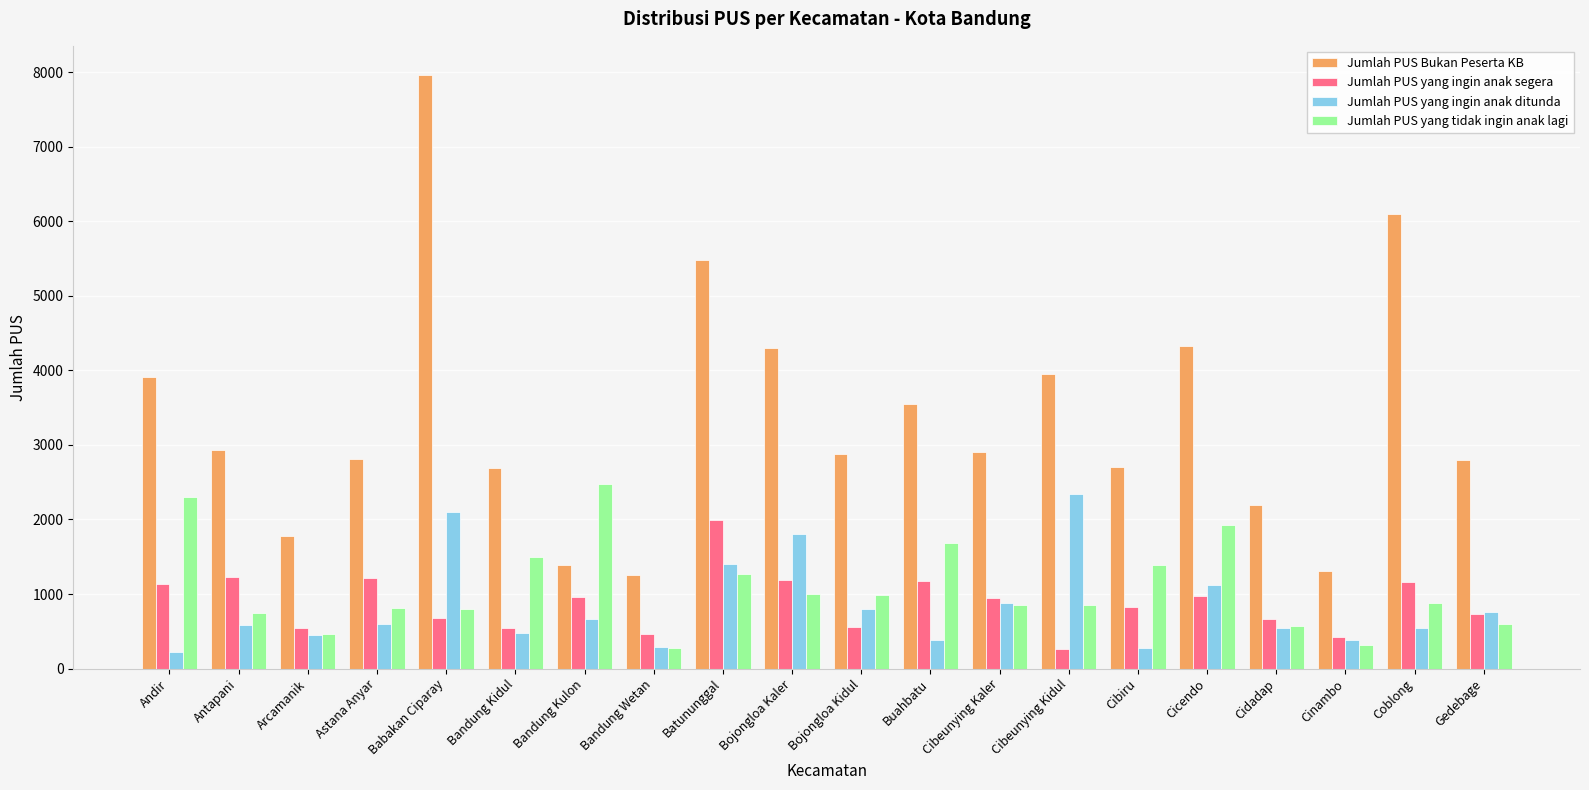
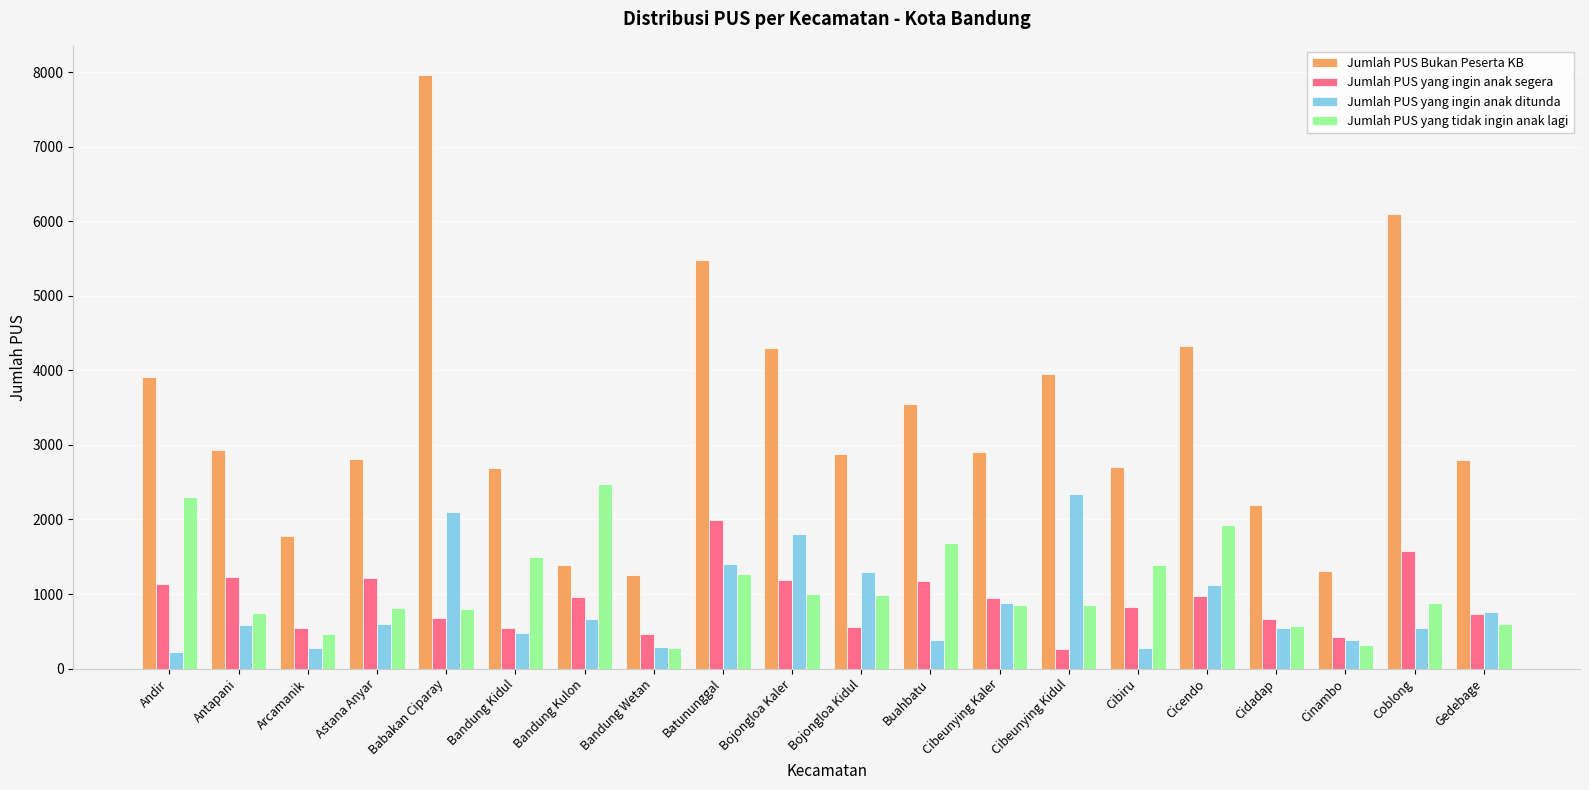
Jumlah PUS yang ingin anak ditunda, Arcamanik: 500 -> 300
Jumlah PUS yang ingin anak ditunda, Bojongloa Kidul: 800 -> 1300
Jumlah PUS yang ingin anak segera, Coblong: 1200 -> 1600
